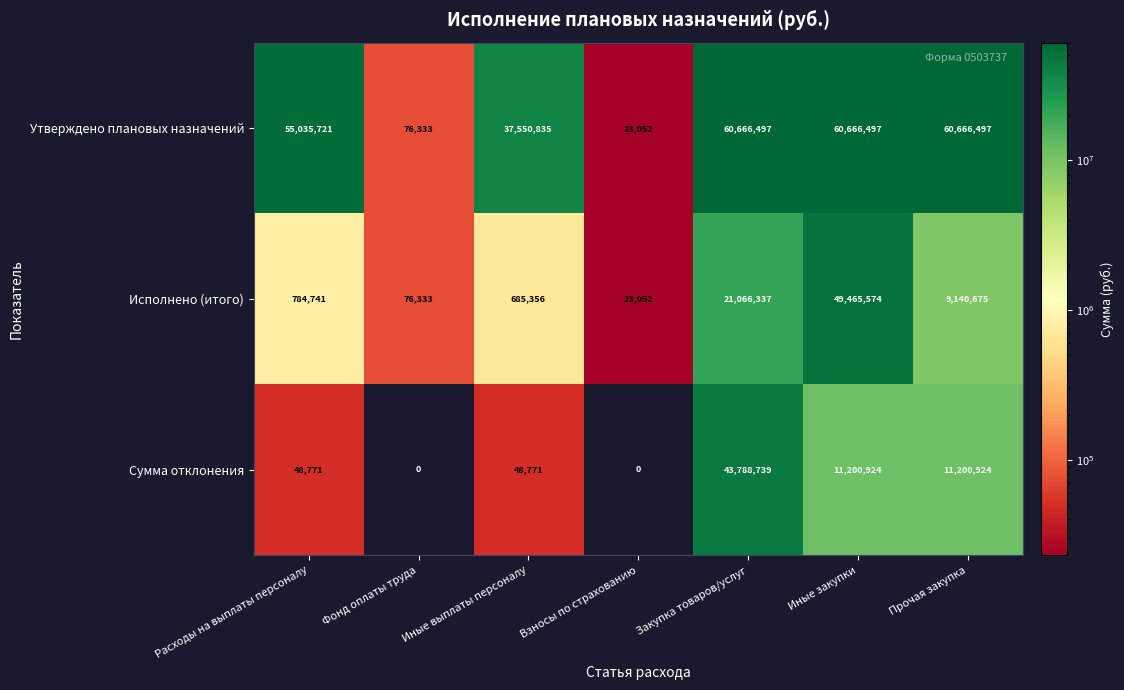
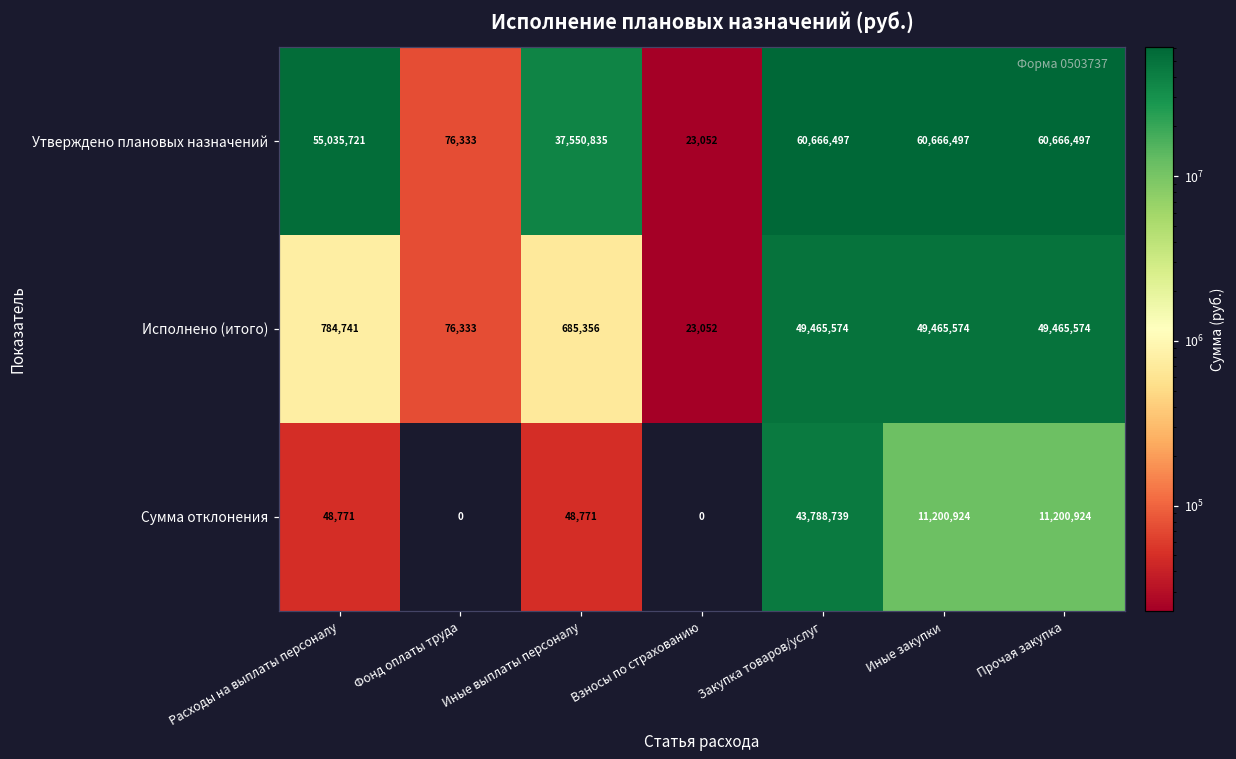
Исполнено (итого), Закупка товаров/услуг: 21,066,337 -> 49,465,574
Исполнено (итого), Прочая закупка: 9,140,675 -> 49,465,574
